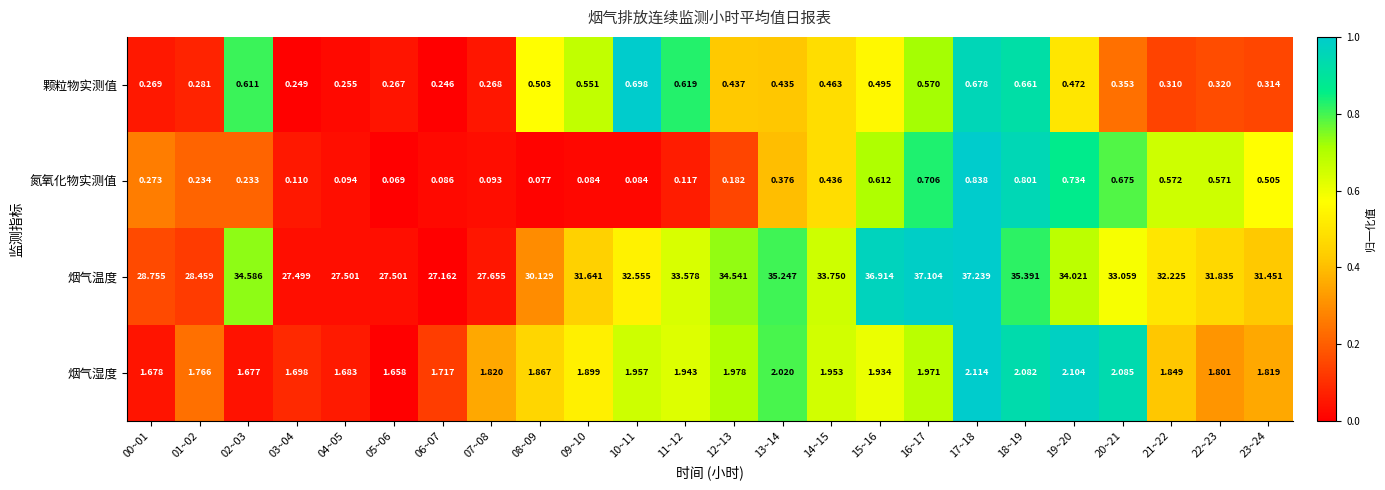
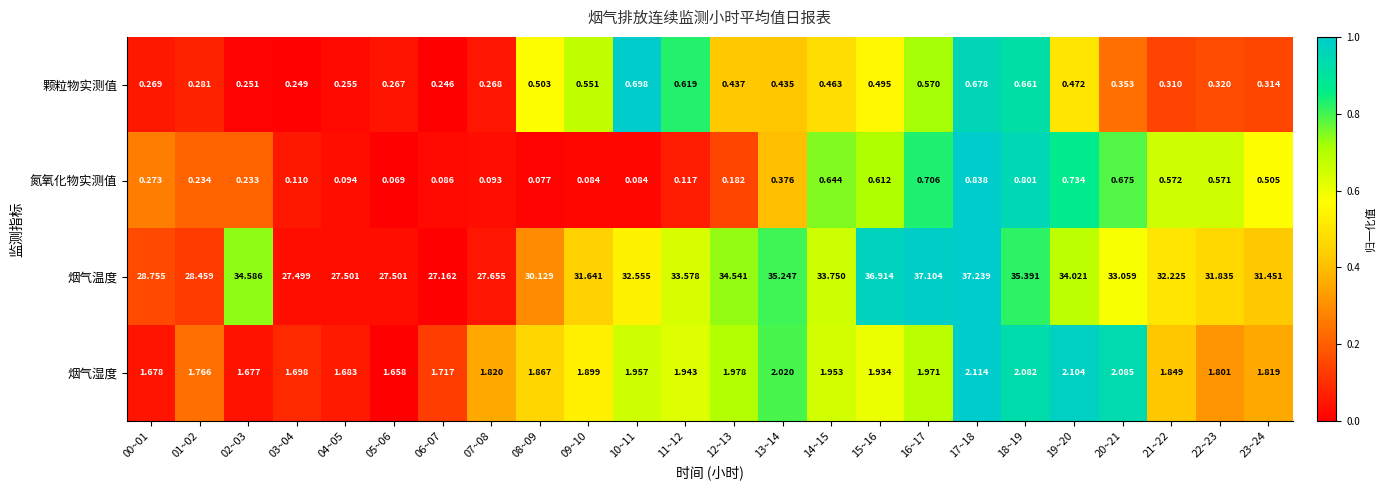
颗粒物实测值, 02~03: 0.611 -> 0.251
氮氧化物实测值, 14~15: 0.436 -> 0.644
